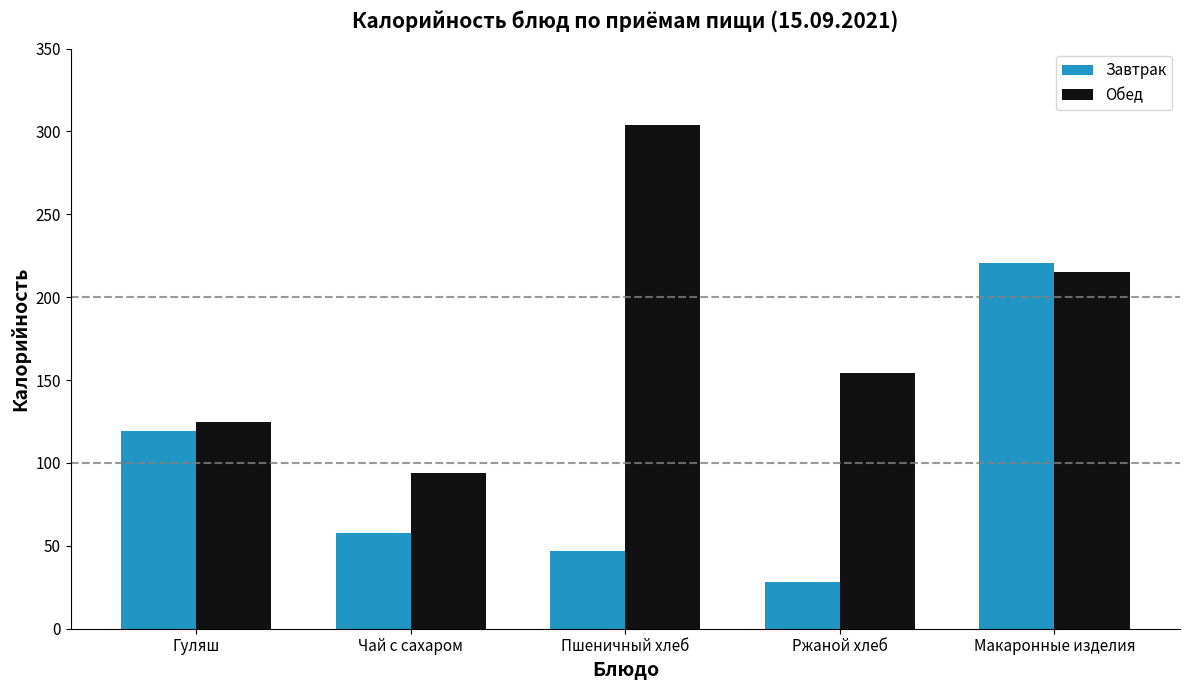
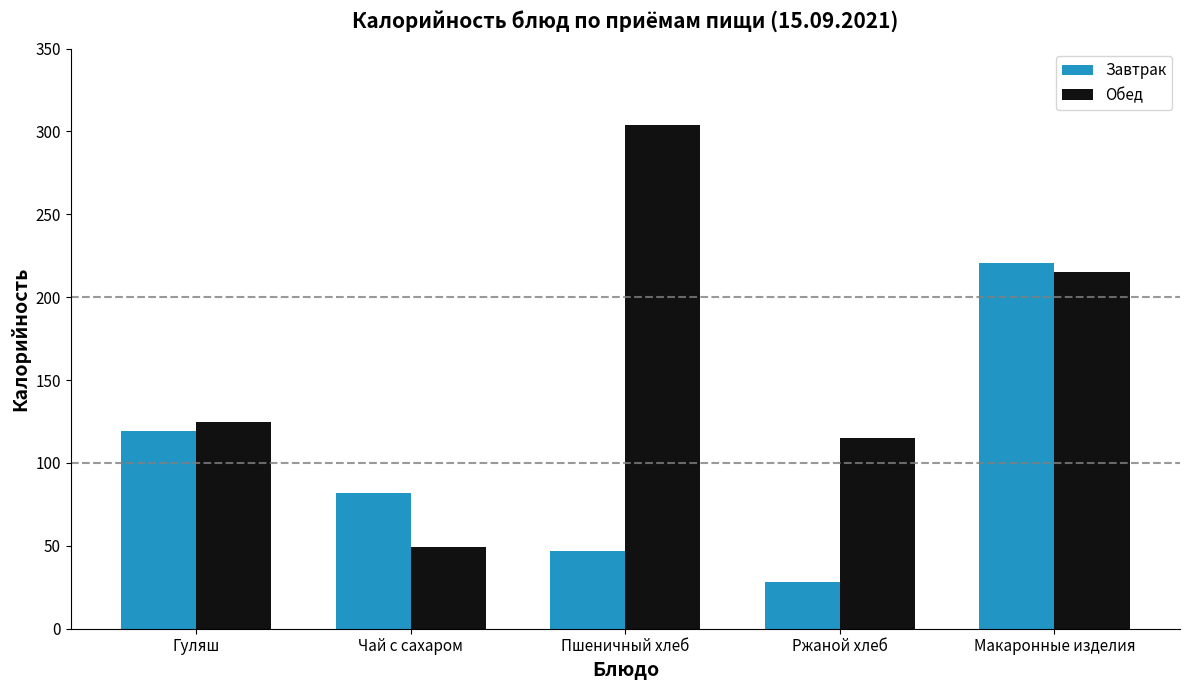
Завтрак, Чай с сахаром: 58 -> 82
Обед, Чай с сахаром: 94 -> 49
Обед, Ржаной хлеб: 154 -> 115
